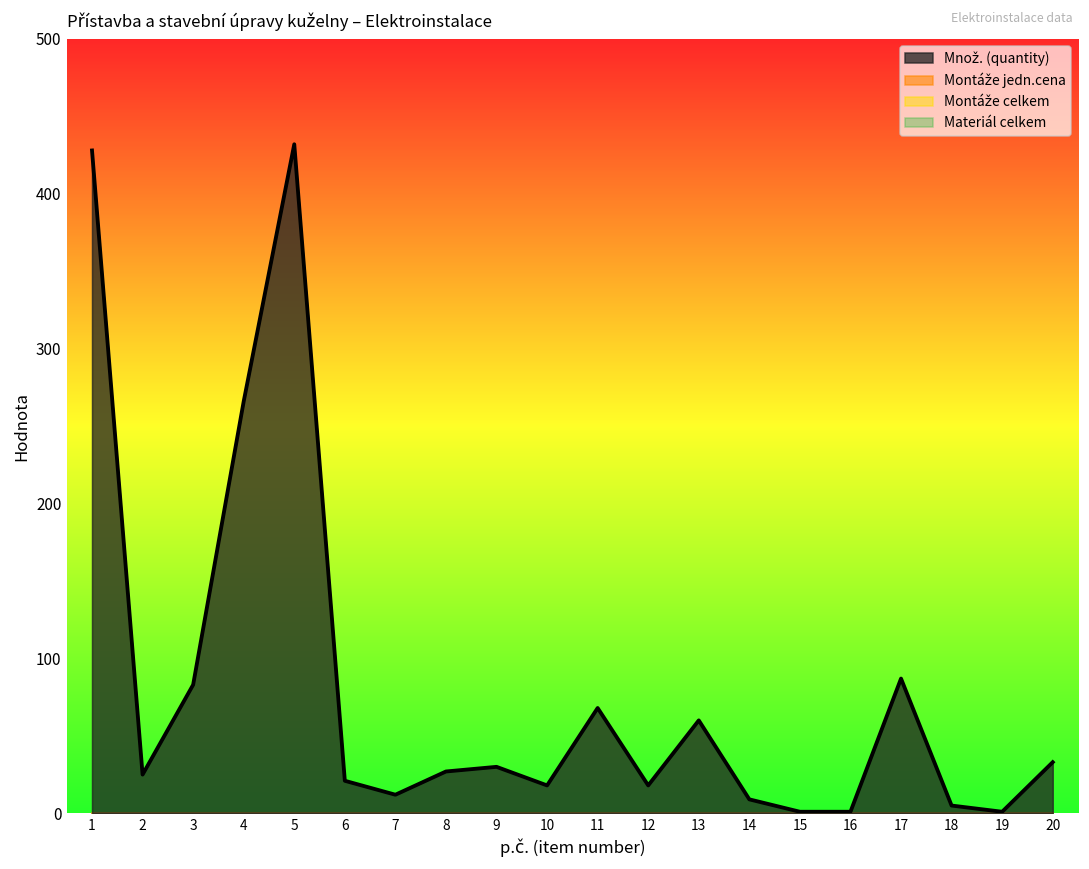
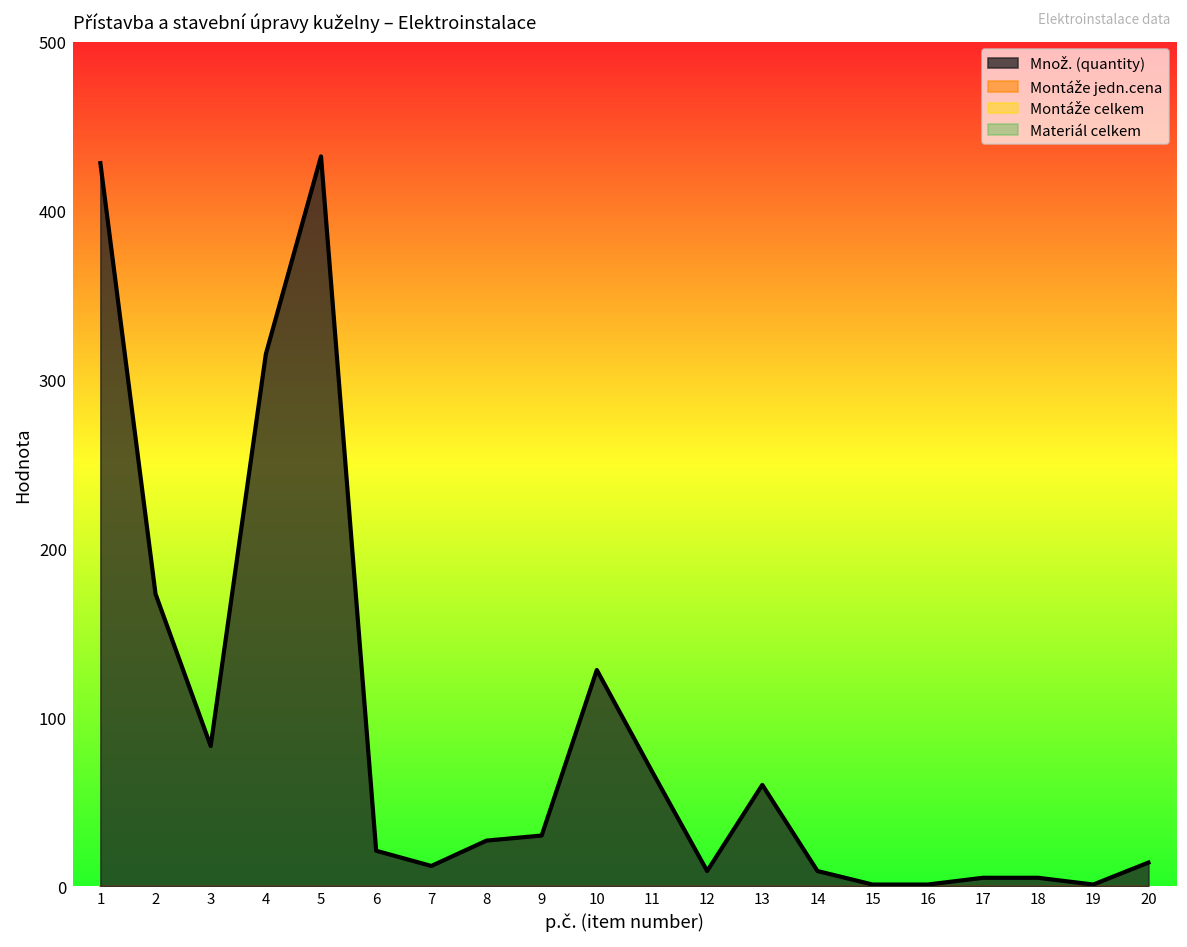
Množ. (quantity), 2: 25 -> 173
Množ. (quantity), 4: 266 -> 315
Množ. (quantity), 10: 18 -> 128
Množ. (quantity), 12: 18 -> 9
Množ. (quantity), 17: 87 -> 5
Množ. (quantity), 20: 33 -> 14
